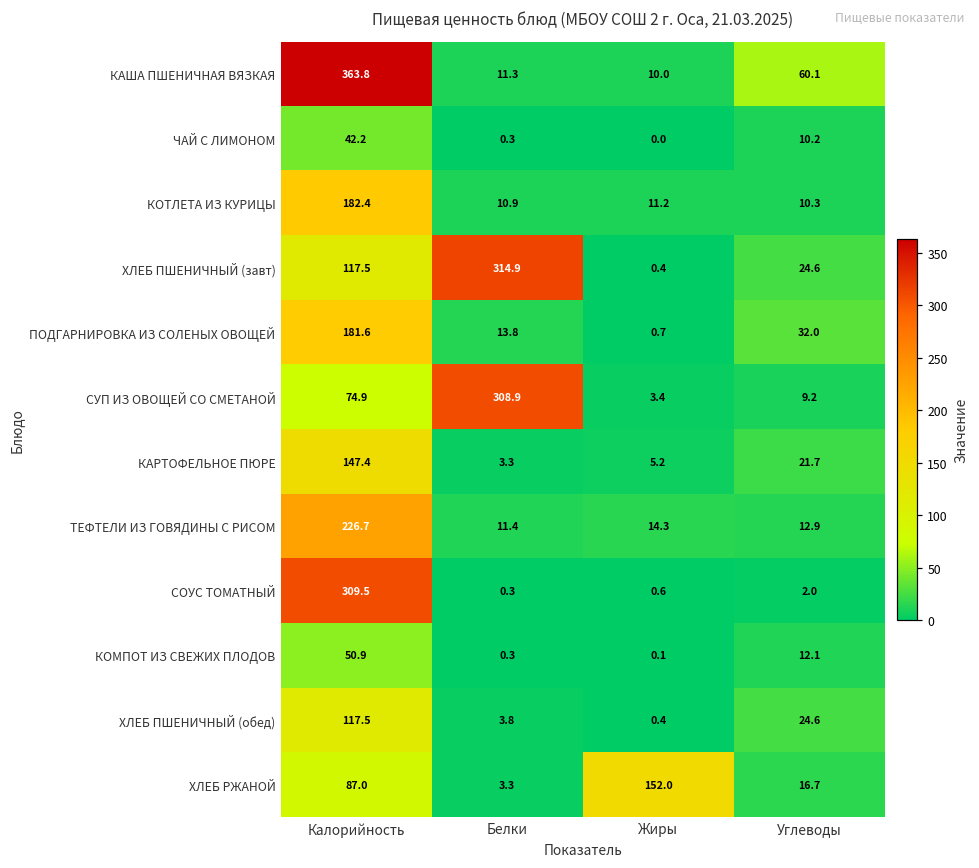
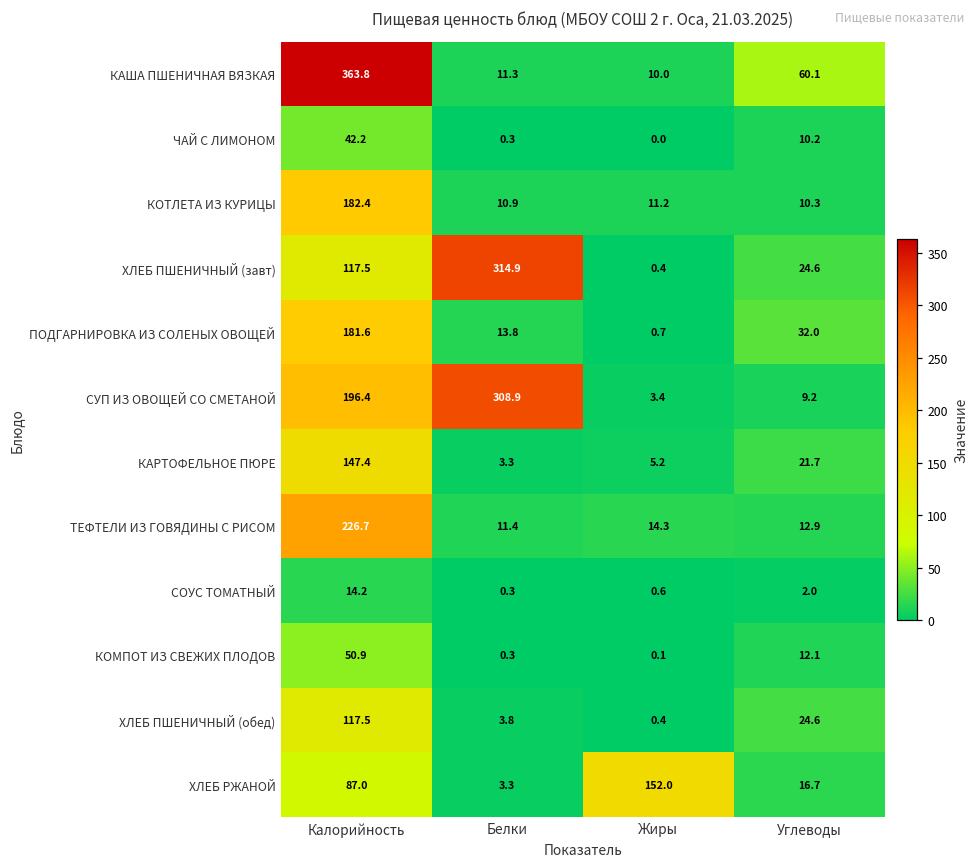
СУП ИЗ ОВОЩЕЙ СО СМЕТАНОЙ, Калорийность: 74.9 -> 196.4
СОУС ТОМАТНЫЙ, Калорийность: 309.5 -> 14.2
